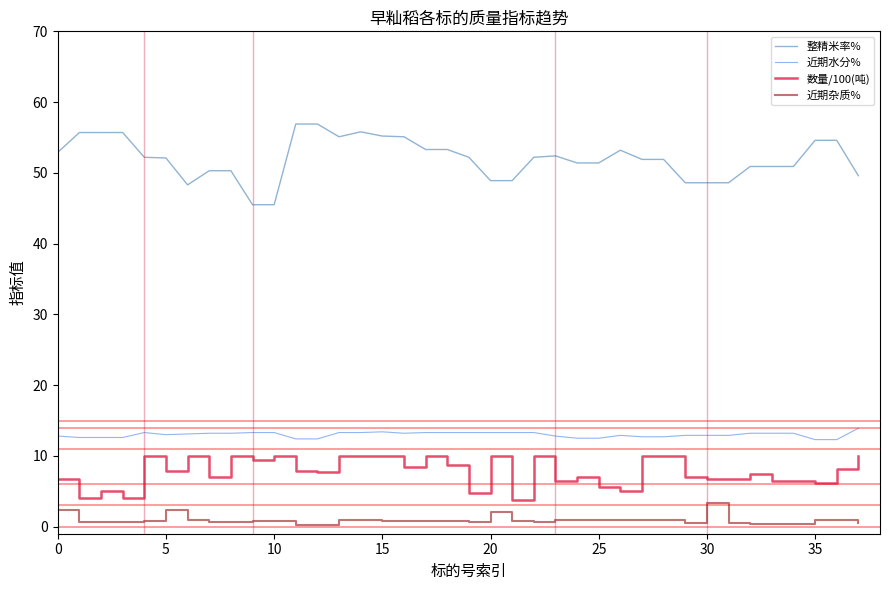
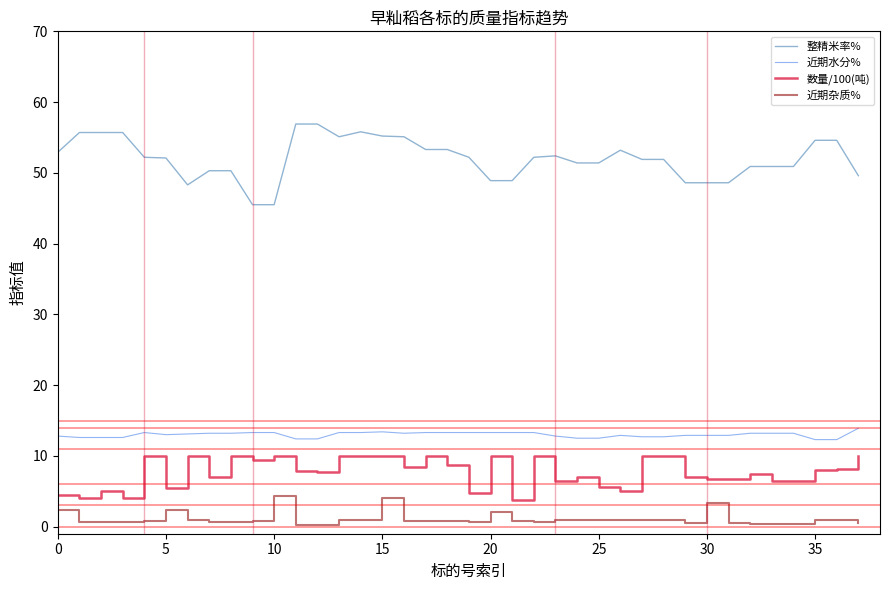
数量/100(吨), 0: 7 -> 4
数量/100(吨), 5: 8 -> 5
近期杂质%, 10: 1 -> 4
近期杂质%, 15: 1 -> 4
数量/100(吨), 35: 6 -> 8
